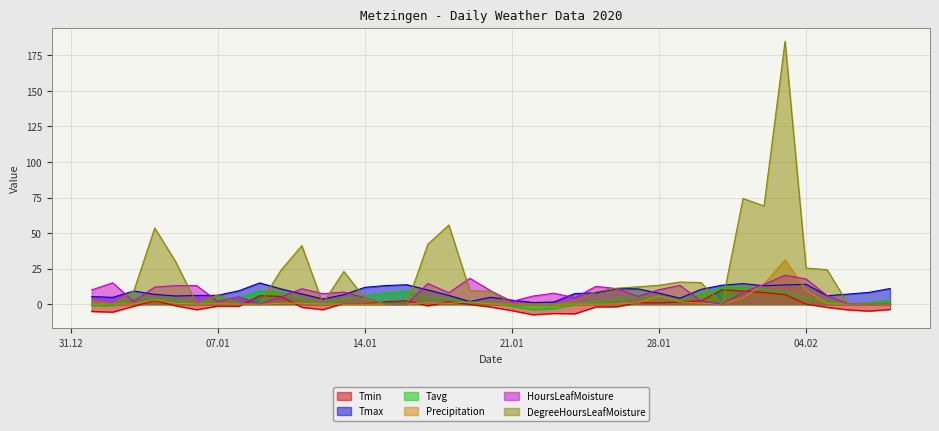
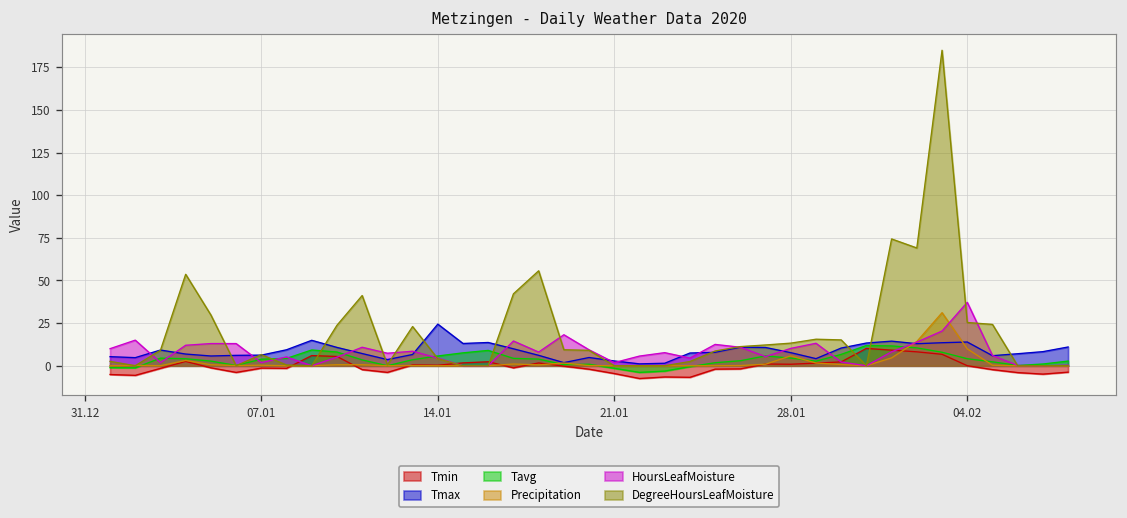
Tmax, 14.01: 12 -> 24
HoursLeafMoisture, 04.02: 18 -> 37
